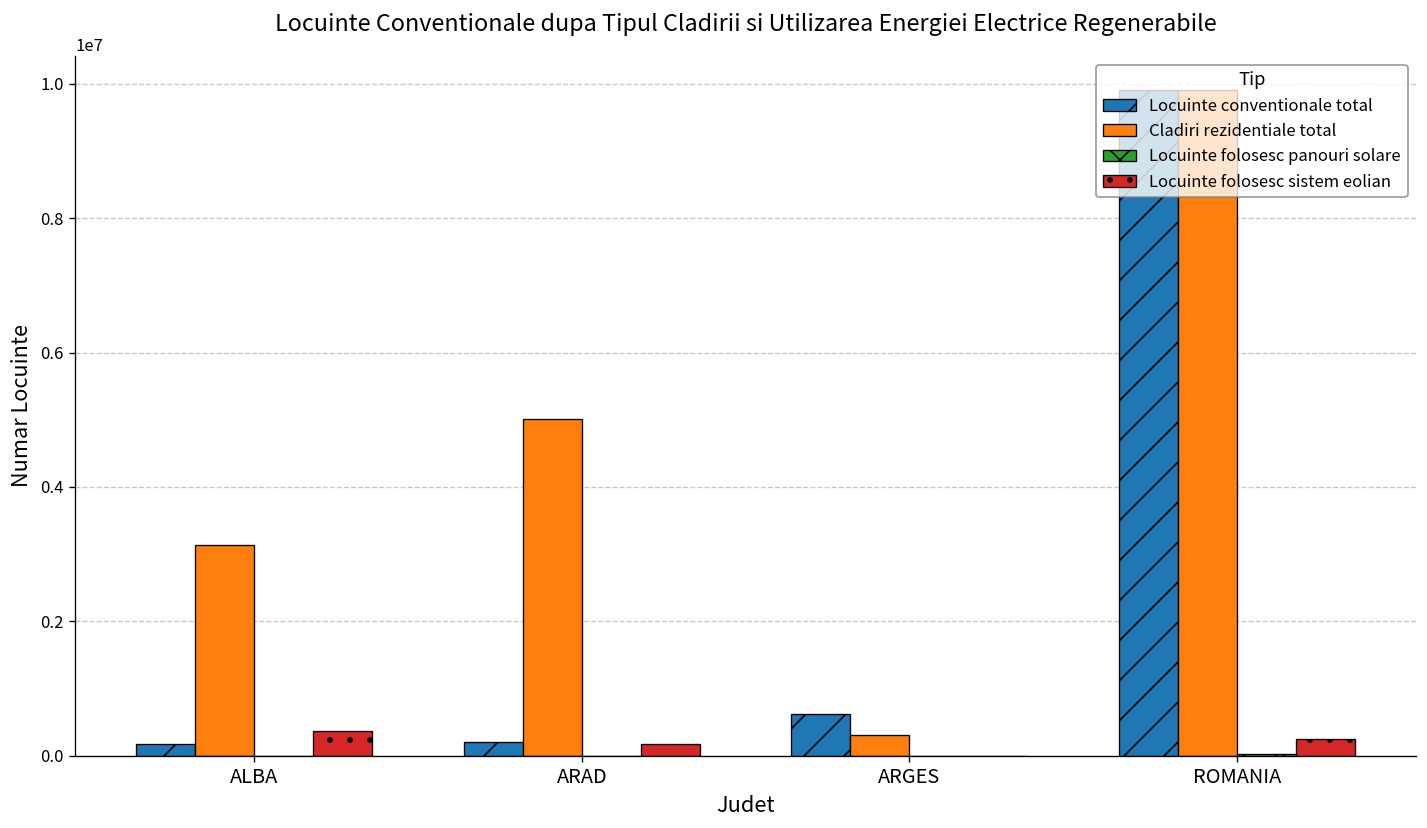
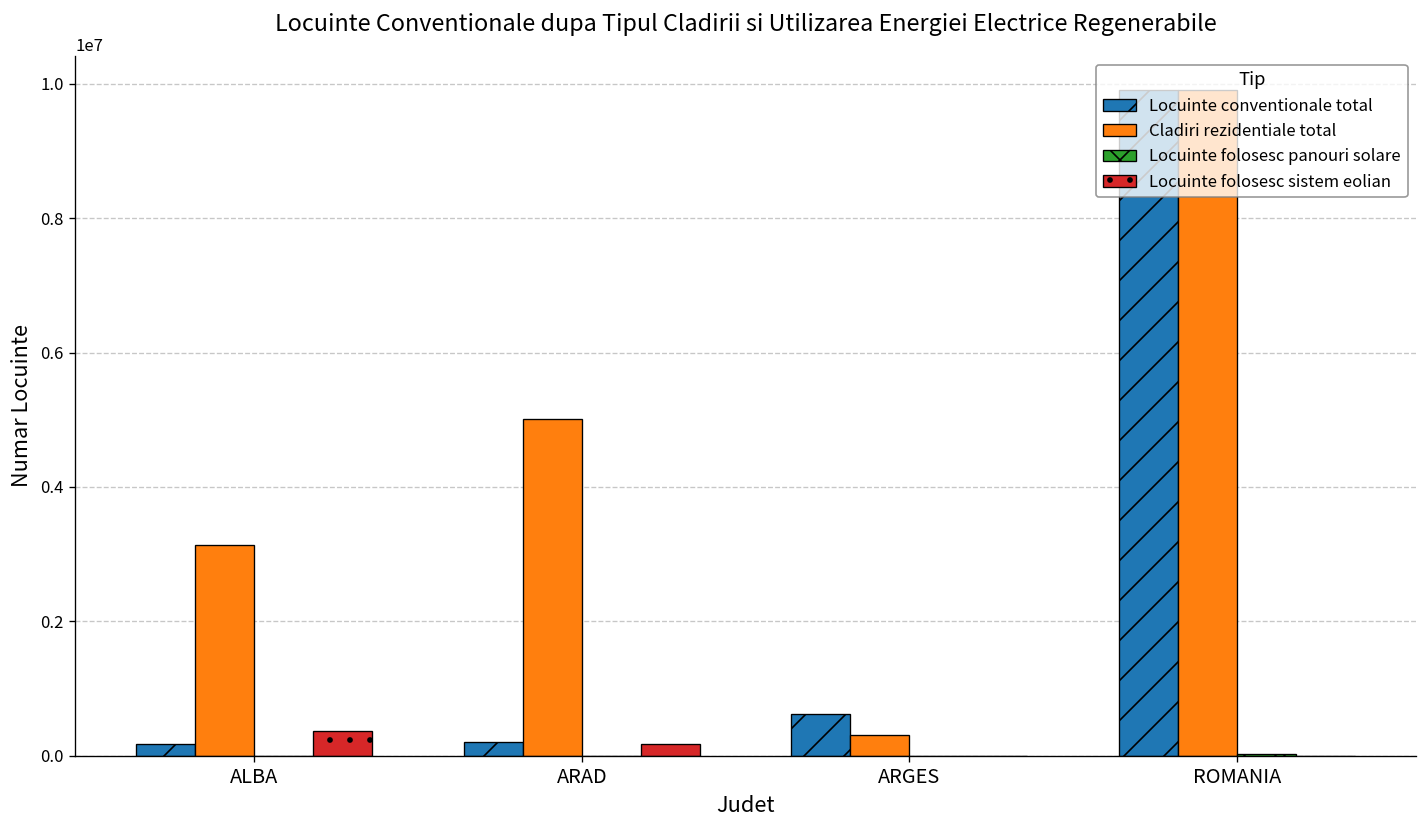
Locuinte folosesc sistem eolian, ROMANIA: 300000 -> 0
